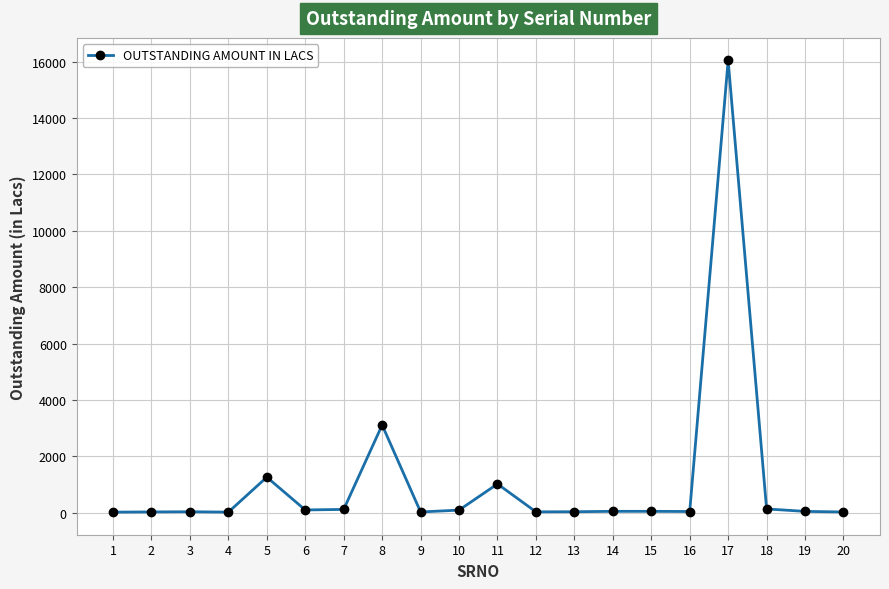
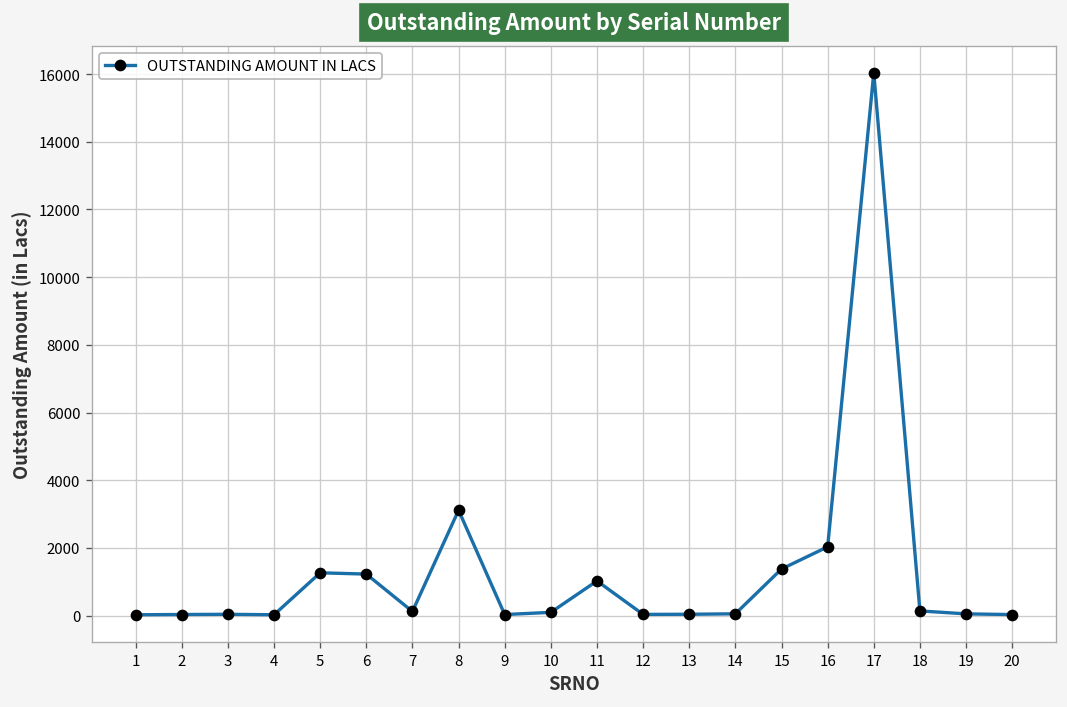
6: 100 -> 1200
15: 100 -> 1400
16: 100 -> 2000
